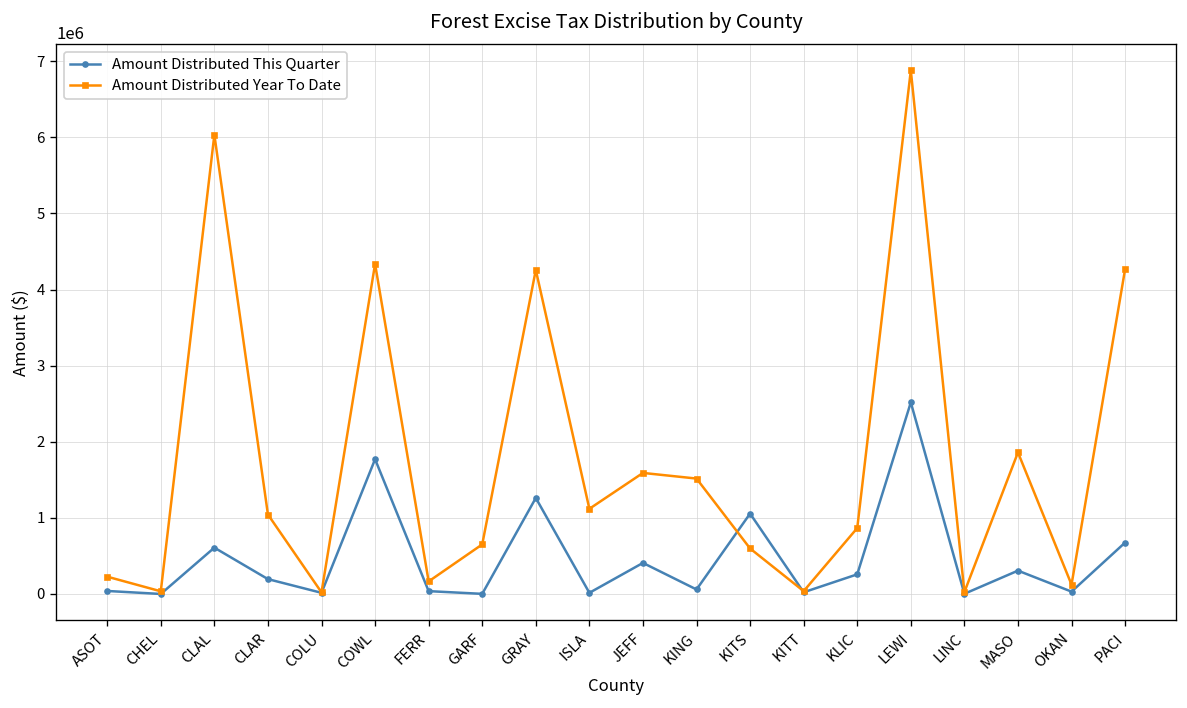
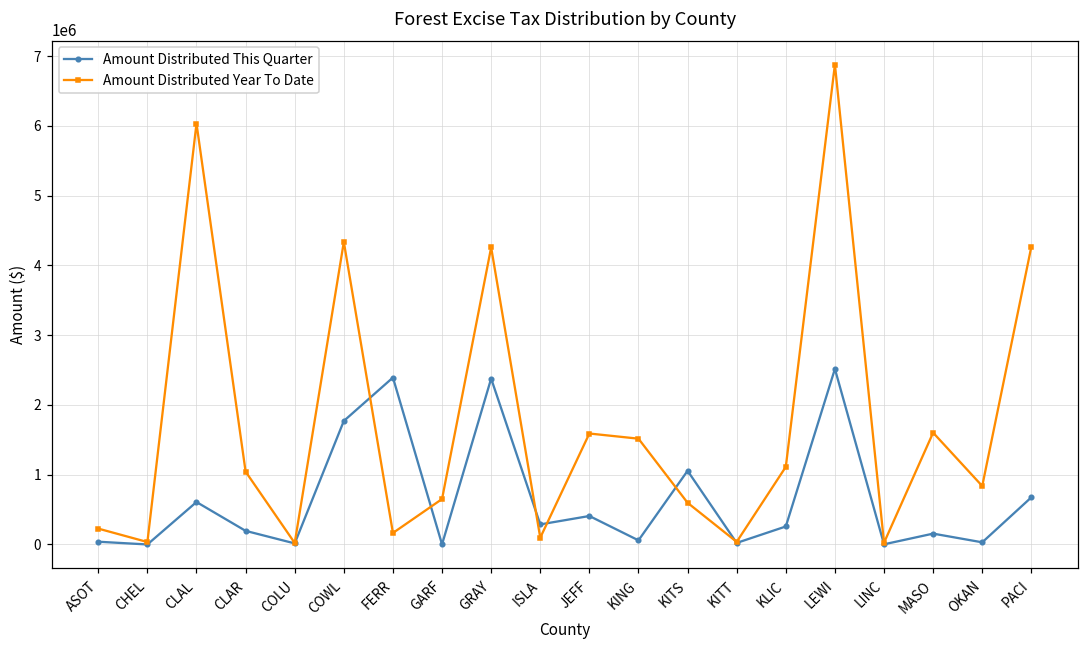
Amount Distributed This Quarter, FERR: 0 -> 2400000
Amount Distributed This Quarter, GRAY: 1300000 -> 2400000
Amount Distributed This Quarter, ISLA: 0 -> 300000
Amount Distributed Year To Date, ISLA: 1100000 -> 100000
Amount Distributed Year To Date, KLIC: 900000 -> 1100000
Amount Distributed This Quarter, MASO: 300000 -> 200000
Amount Distributed Year To Date, MASO: 1900000 -> 1600000
Amount Distributed Year To Date, OKAN: 100000 -> 800000
